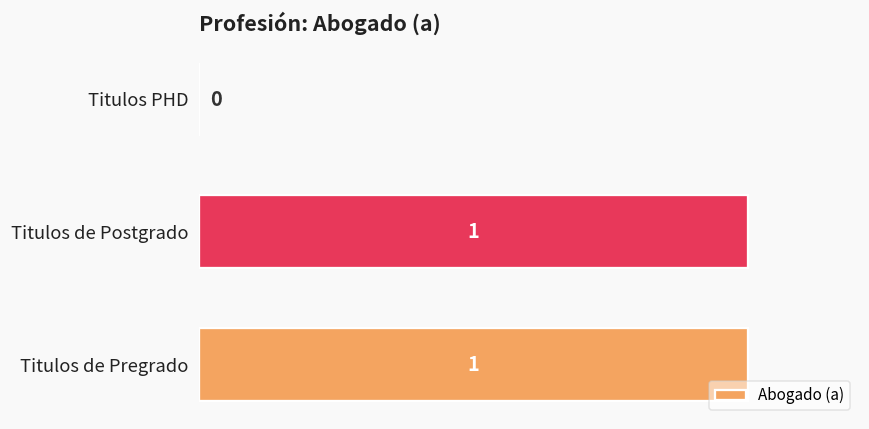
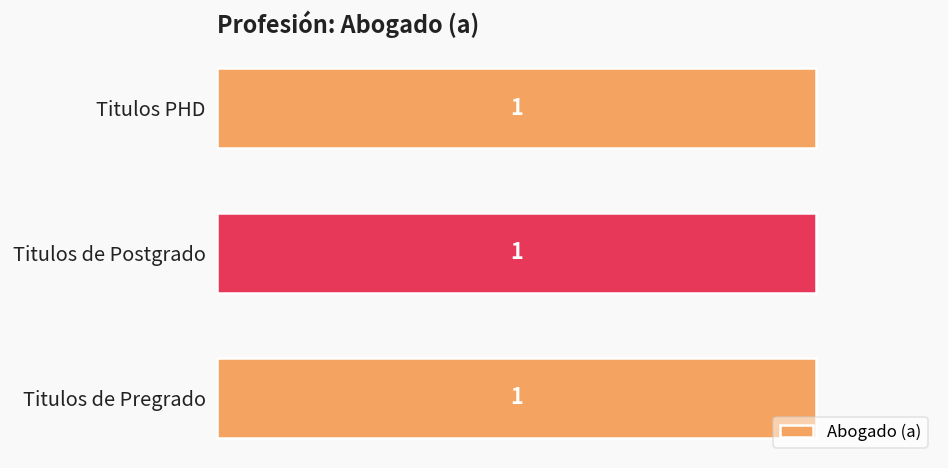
Titulos PHD: 0 -> 1
